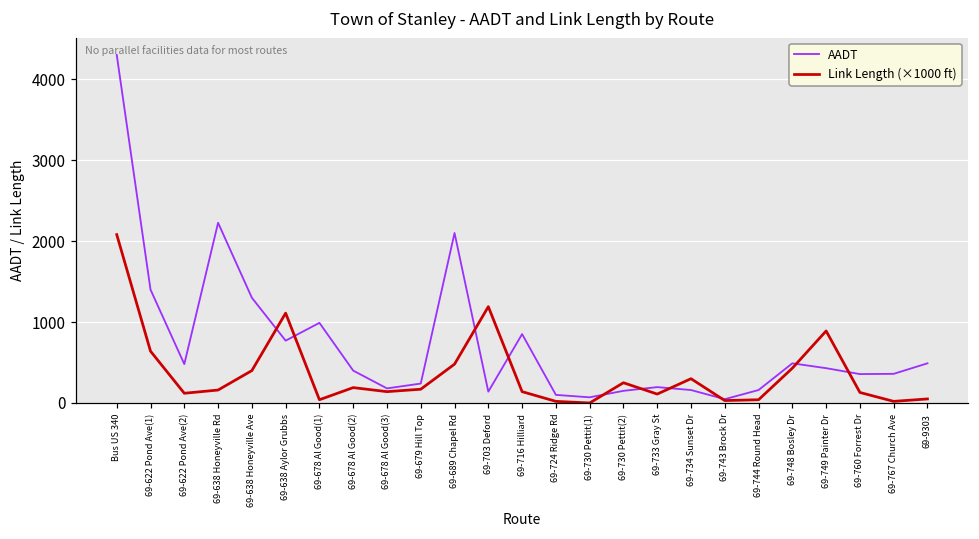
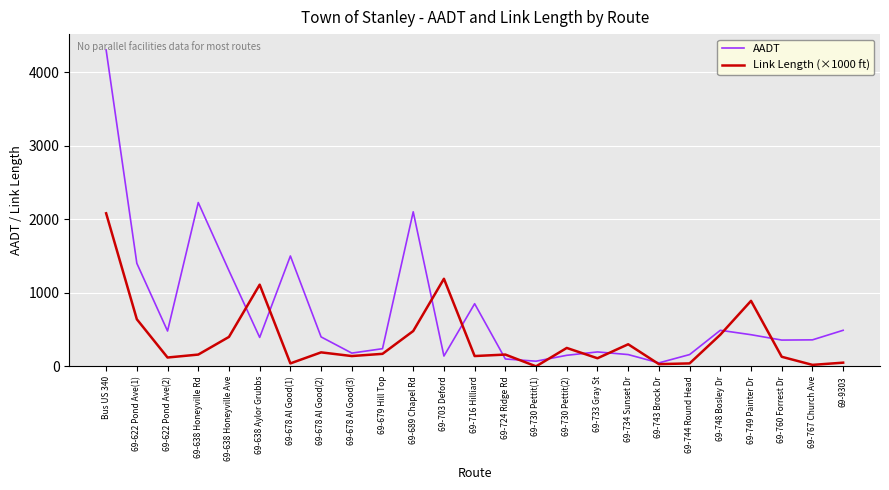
AADT, 69-638 Aylor Grubbs: 800 -> 400
AADT, 69-678 Al Good(1): 1000 -> 1500
Link Length (×1000 ft), 69-724 Ridge Rd: 0 -> 200
